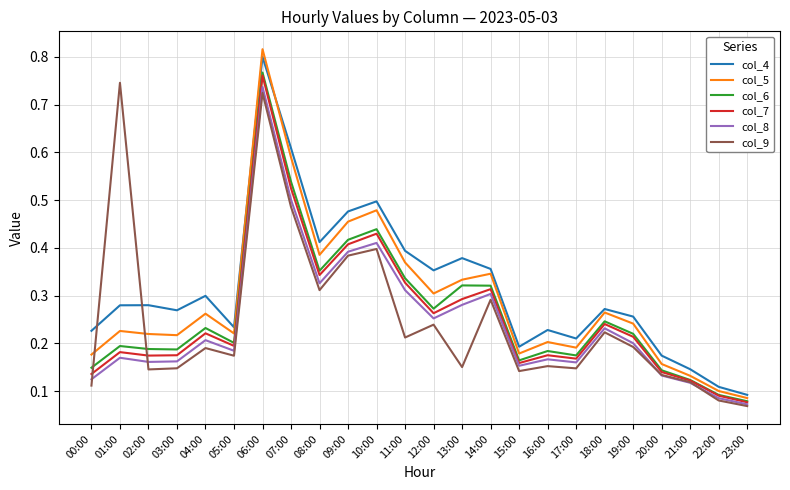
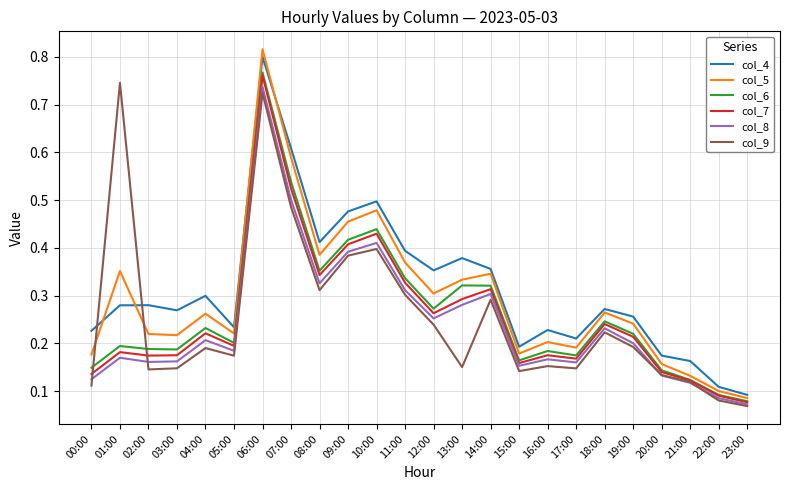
col_5, 01:00: 0.23 -> 0.35
col_9, 11:00: 0.21 -> 0.30
col_4, 21:00: 0.15 -> 0.16
